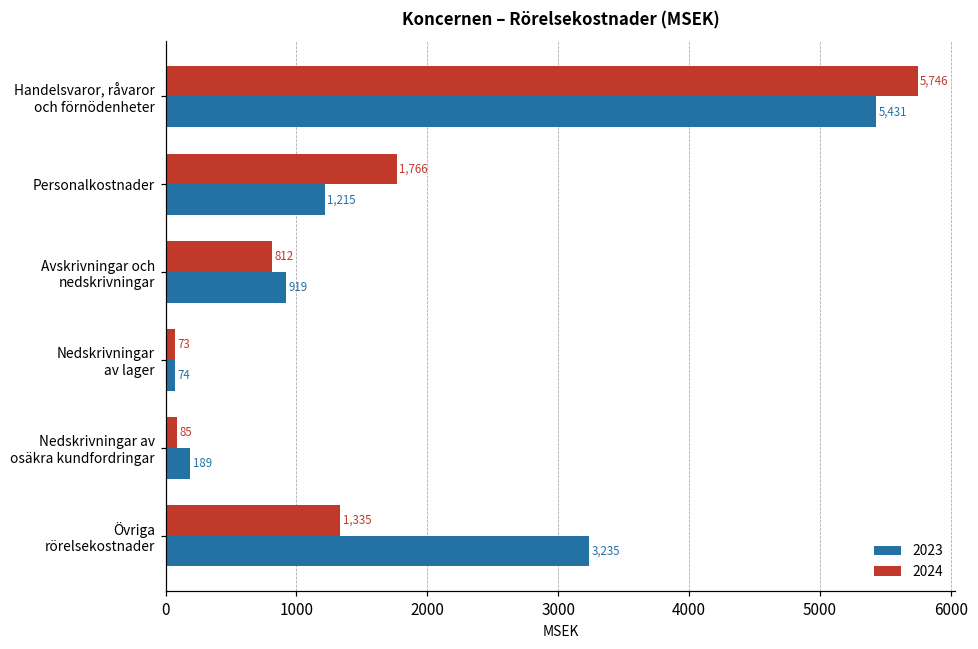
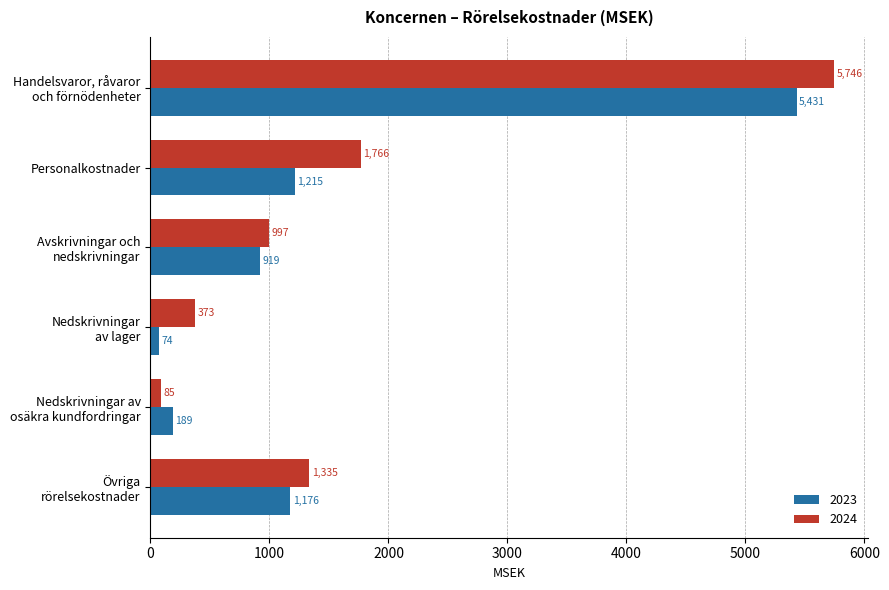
2024, Avskrivningar och nedskrivningar: 812 -> 997
2024, Nedskrivningar av lager: 73 -> 373
2023, Övriga rörelsekostnader: 3,235 -> 1,176
